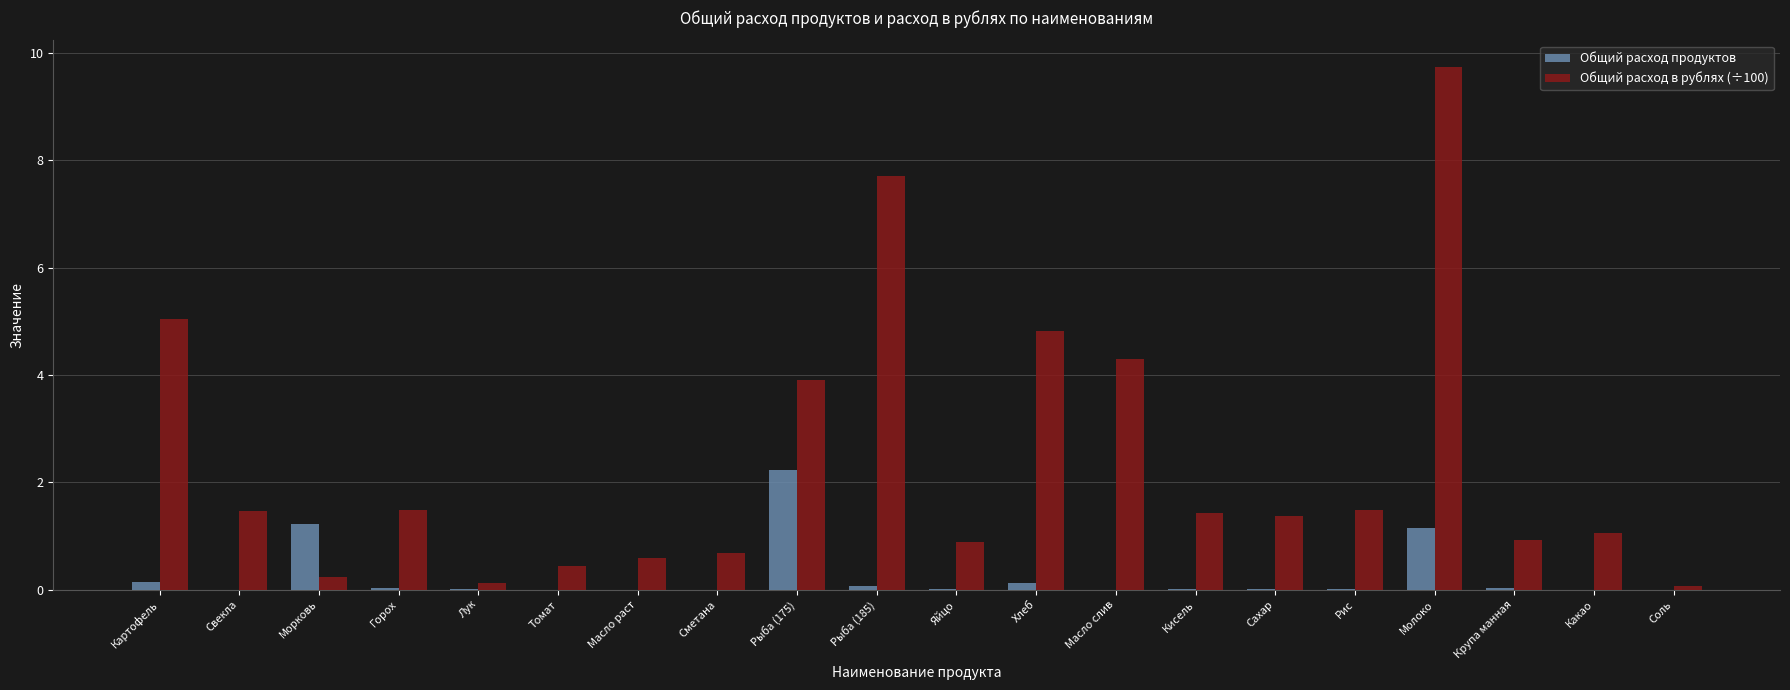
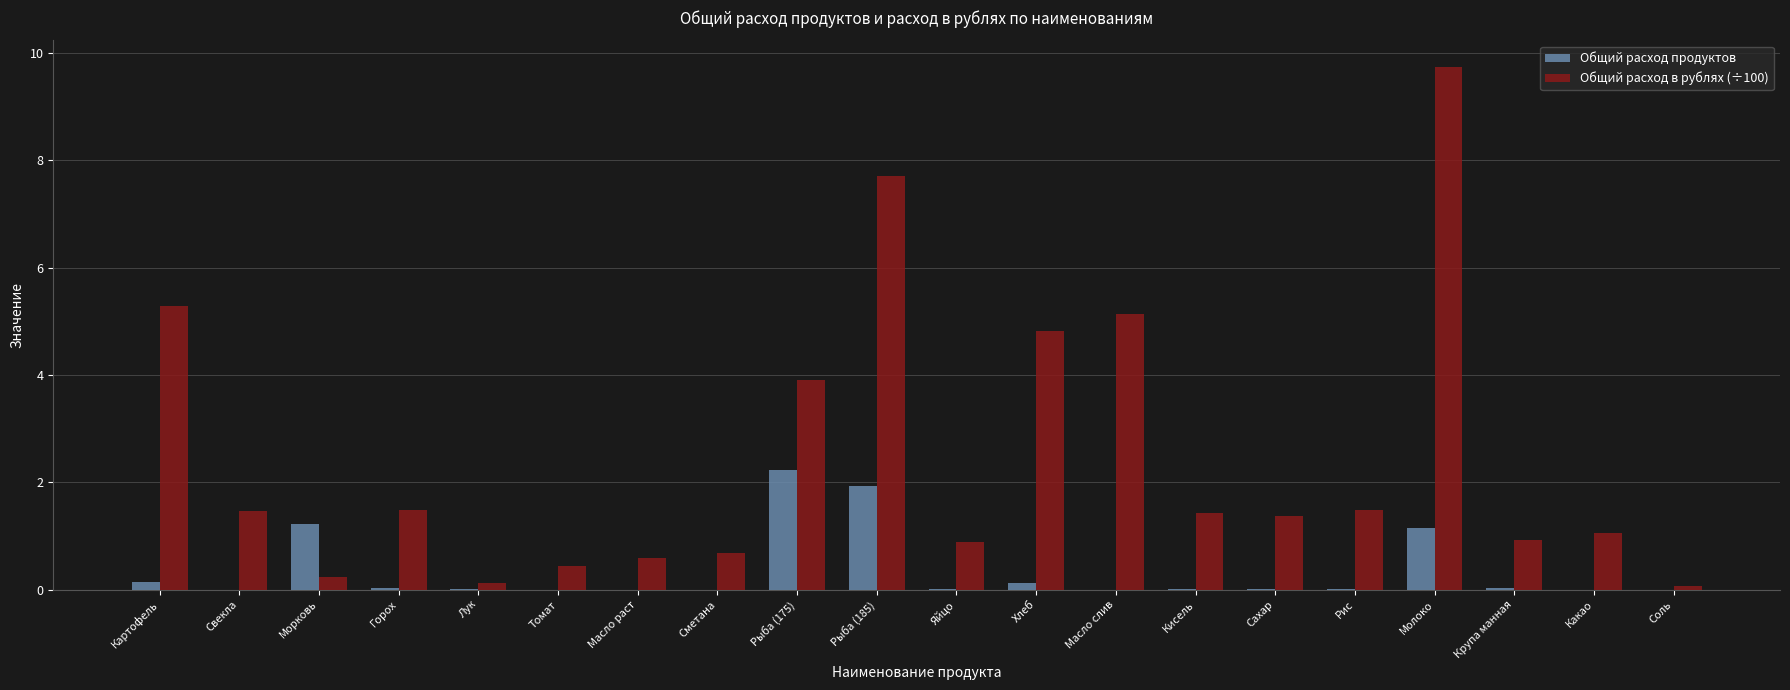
Общий расход в рублях (÷100), Картофель: 5.0 -> 5.3
Общий расход продуктов, Рыба (185): 0.1 -> 1.9
Общий расход в рублях (÷100), Масло слив: 4.3 -> 5.1
